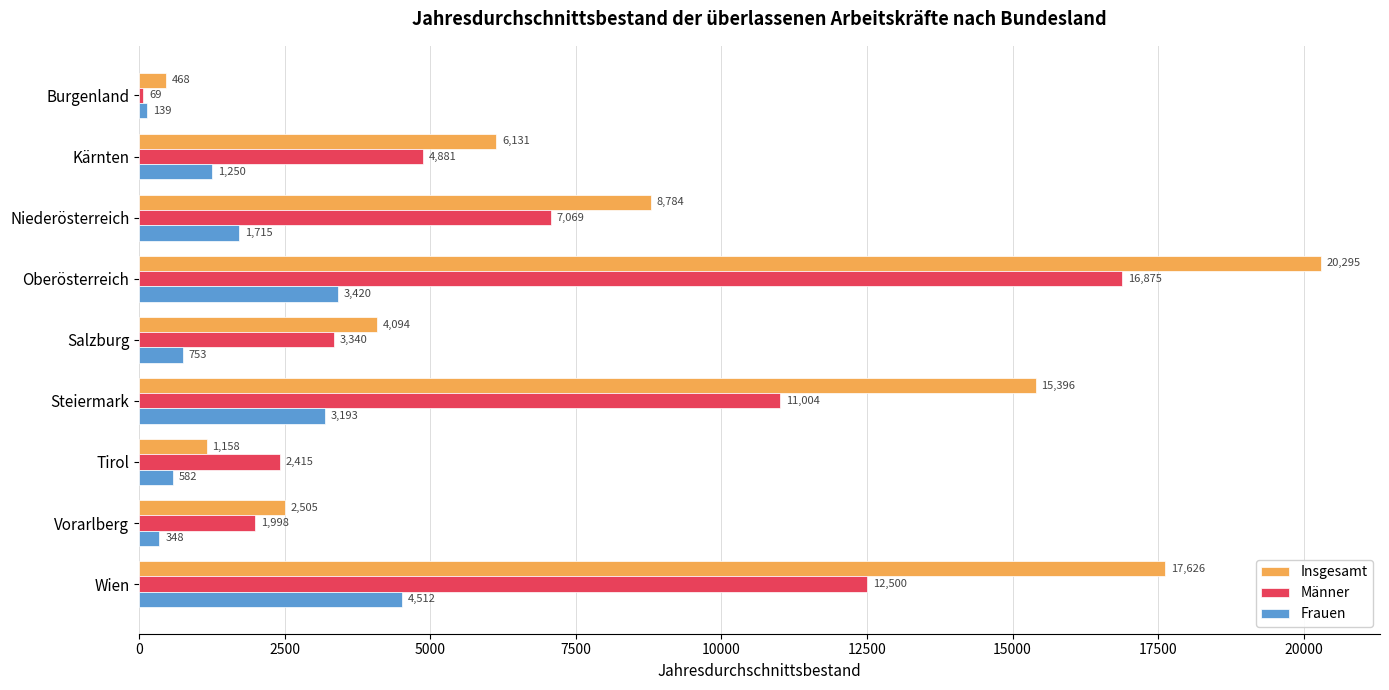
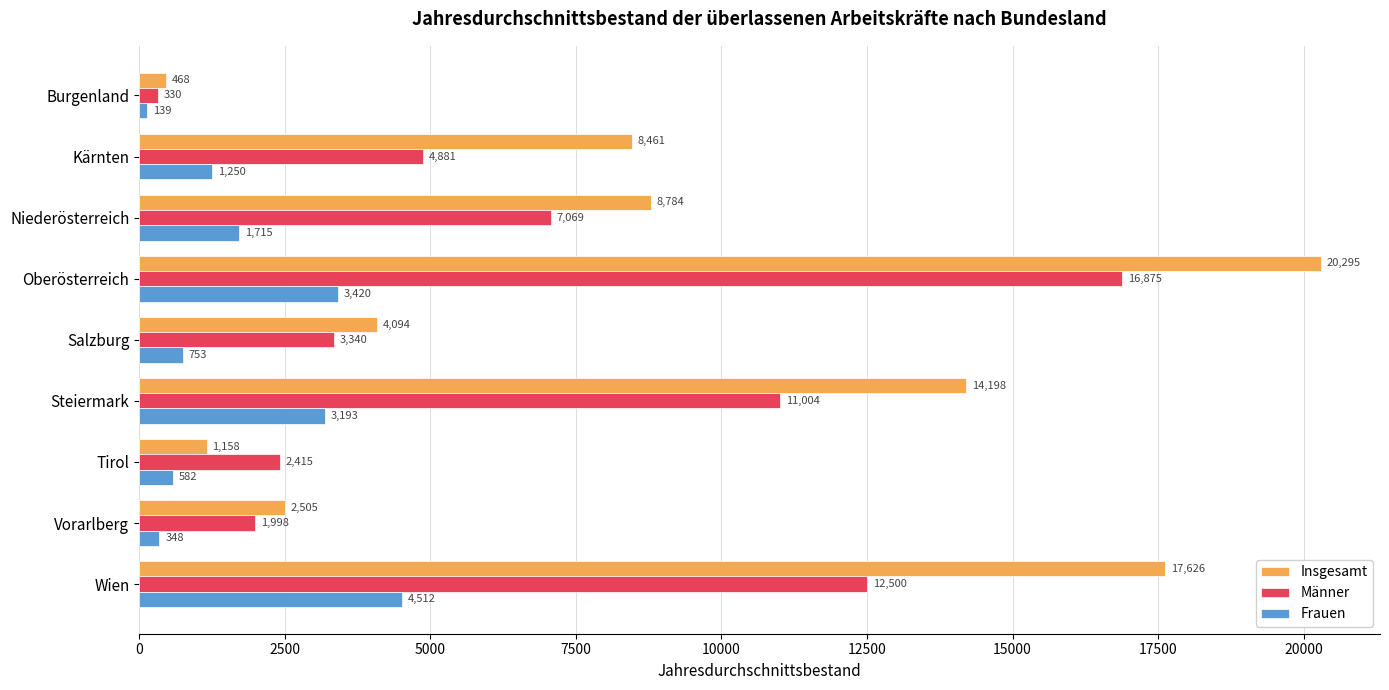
Männer, Burgenland: 69 -> 330
Insgesamt, Kärnten: 6,131 -> 8,461
Insgesamt, Steiermark: 15,396 -> 14,198
